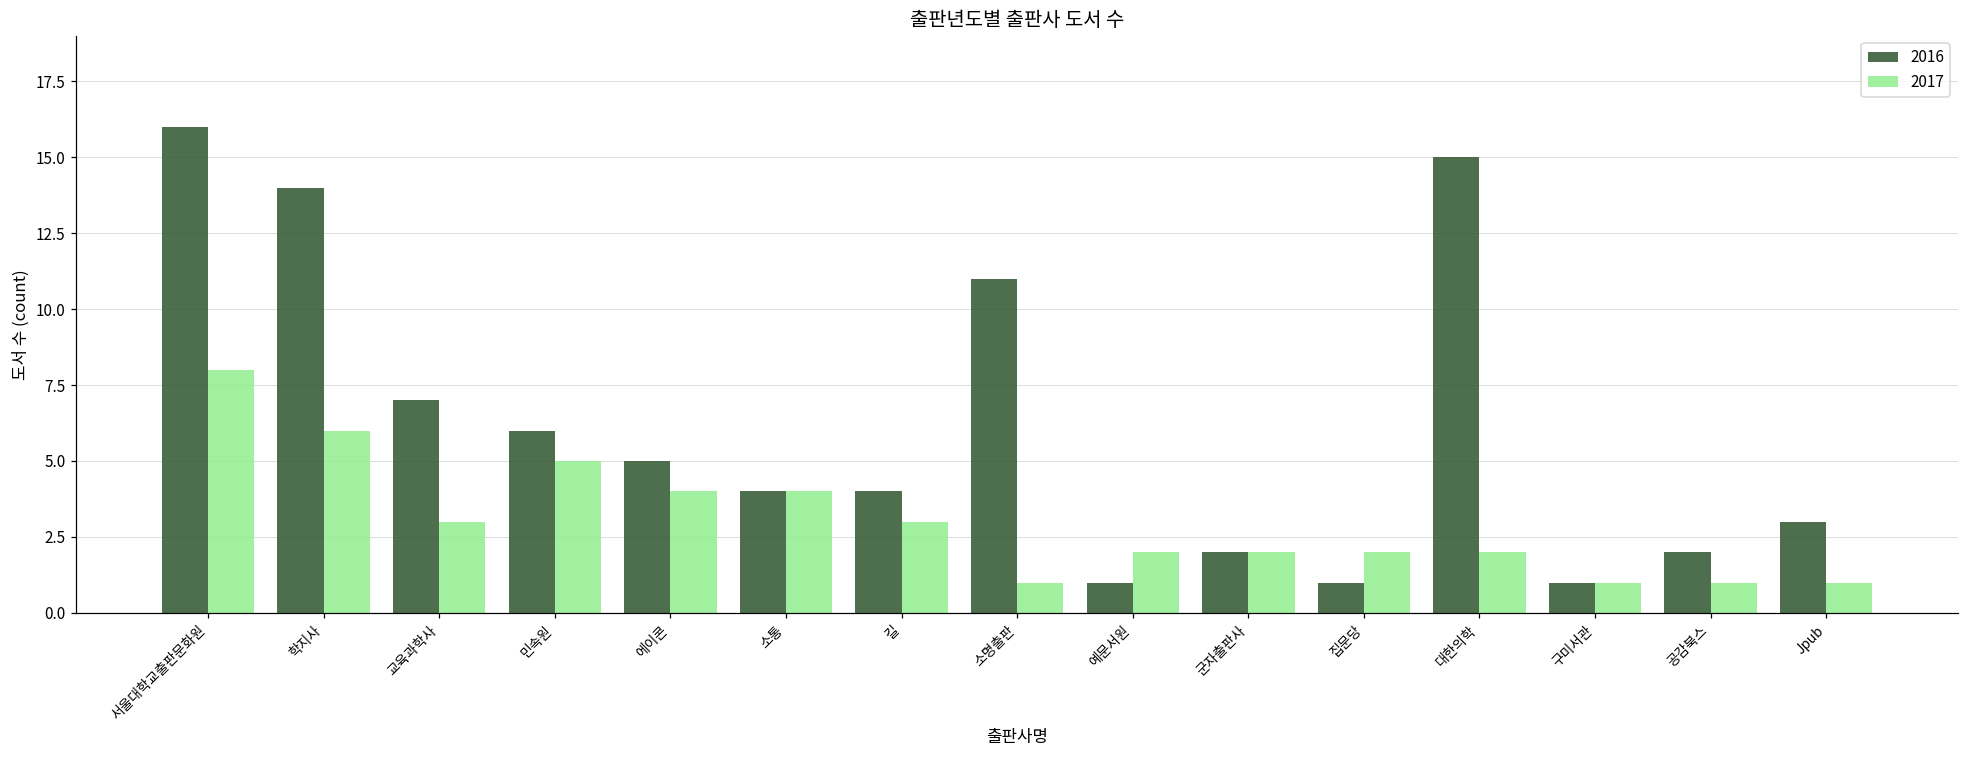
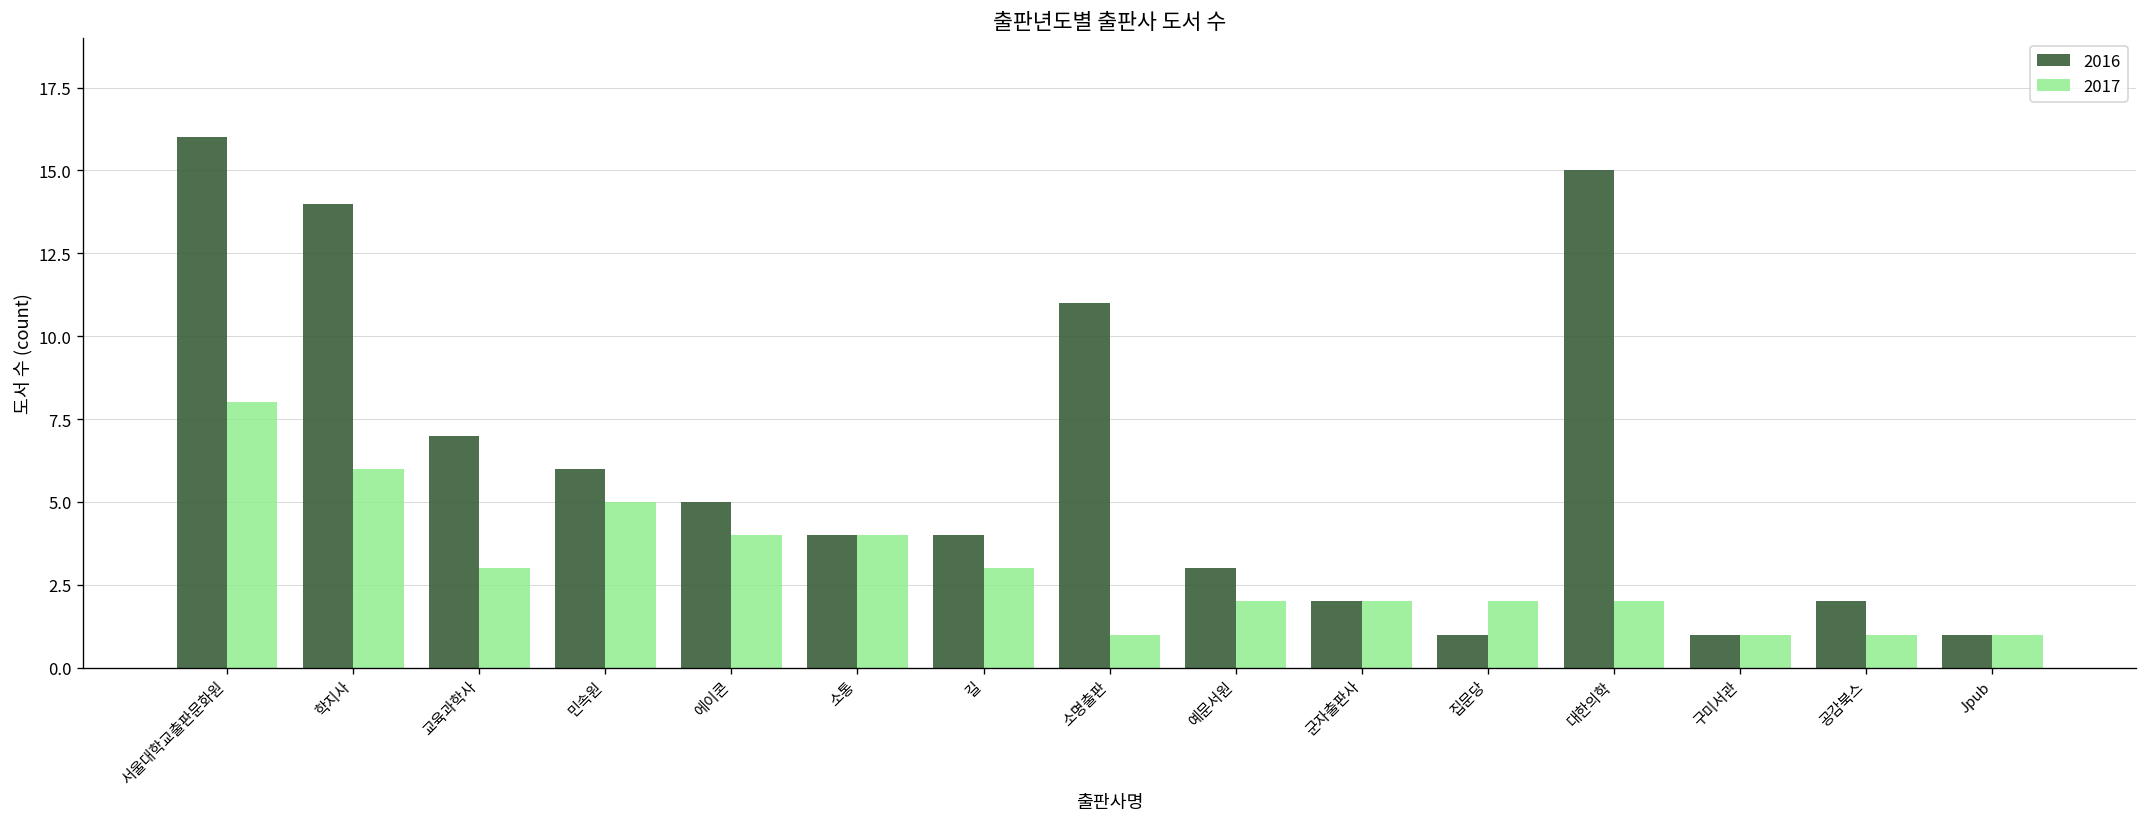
2016, 예문서원: 1 -> 3
2016, Jpub: 3 -> 1
